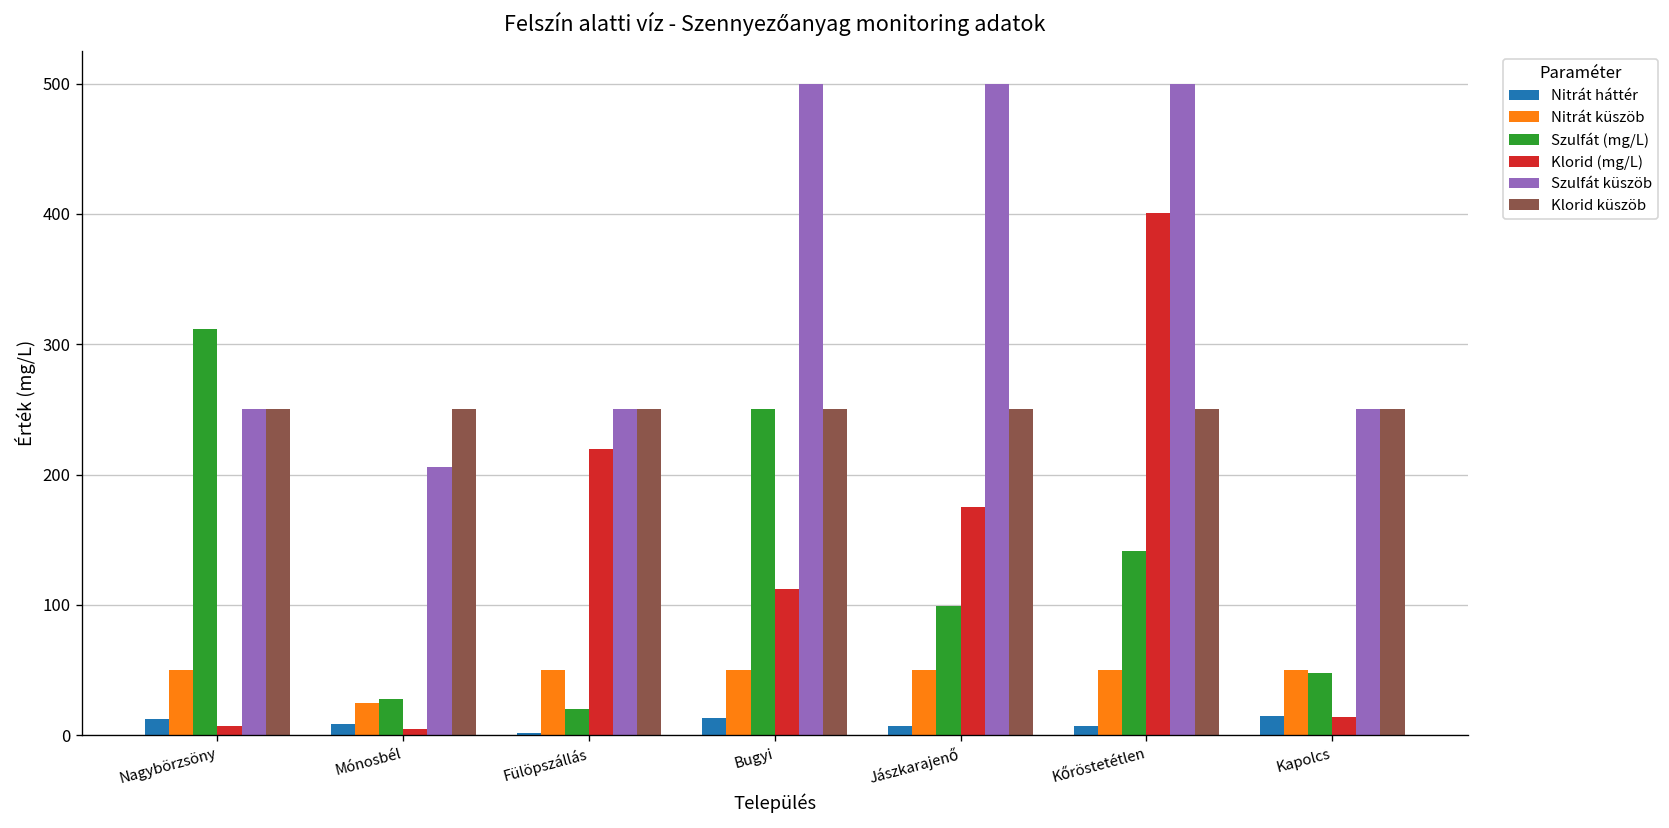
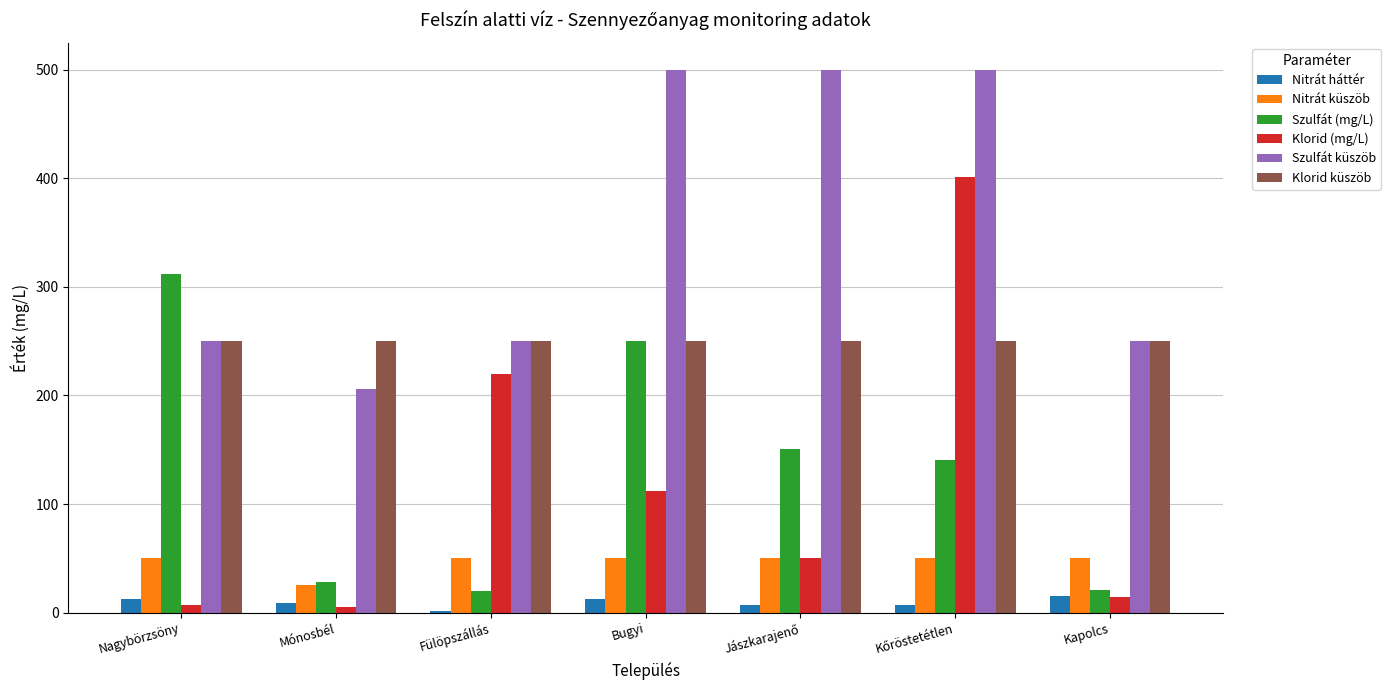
Szulfát (mg/L), Jászkarajenő: 99 -> 151
Klorid (mg/L), Jászkarajenő: 175 -> 50
Szulfát (mg/L), Kapolcs: 48 -> 21
